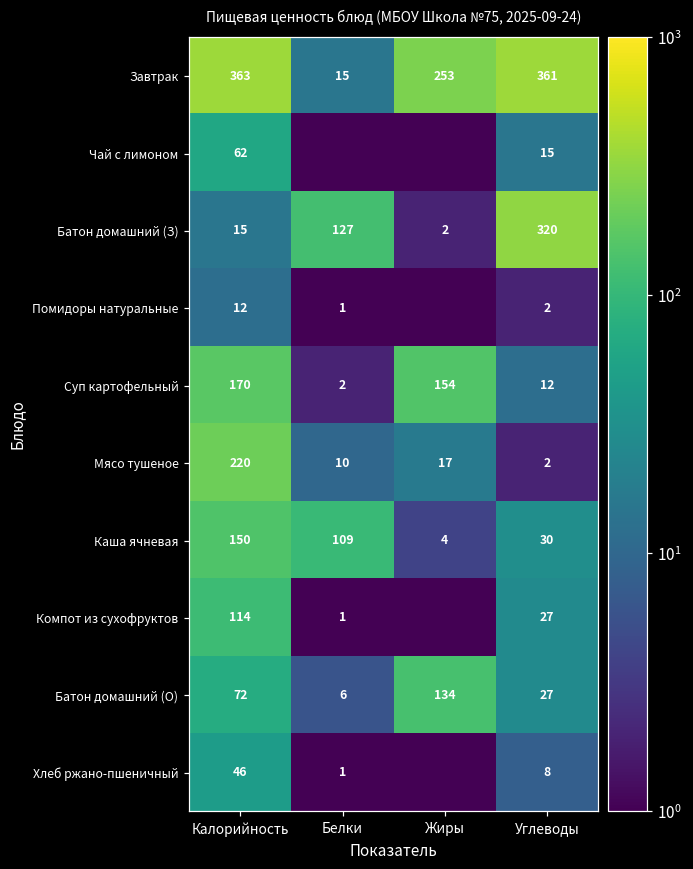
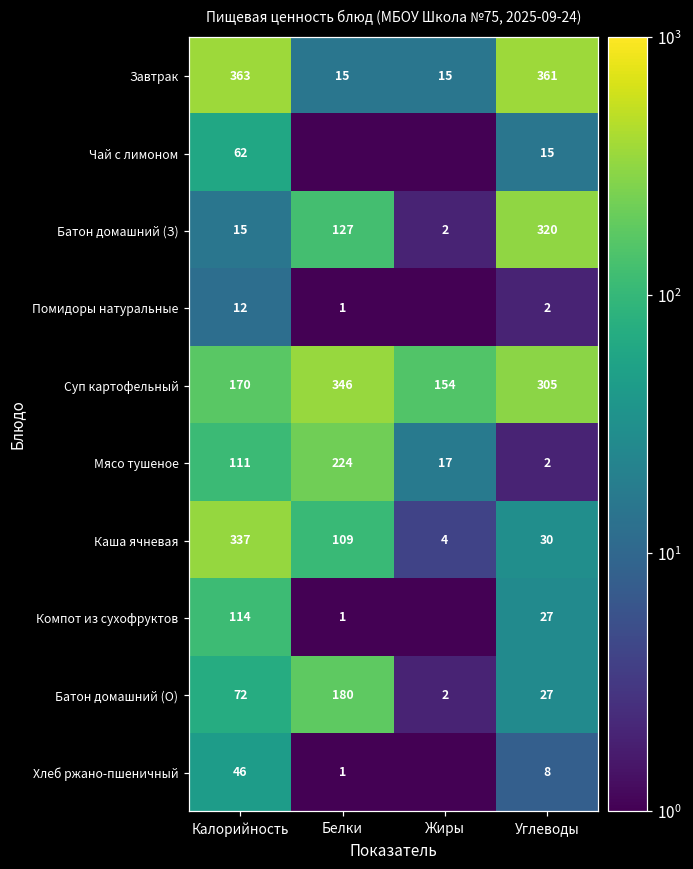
Завтрак, Жиры: 253 -> 15
Суп картофельный, Белки: 2 -> 346
Суп картофельный, Углеводы: 12 -> 305
Мясо тушеное, Калорийность: 220 -> 111
Мясо тушеное, Белки: 10 -> 224
Каша ячневая, Калорийность: 150 -> 337
Батон домашний (О), Белки: 6 -> 180
Батон домашний (О), Жиры: 134 -> 2
